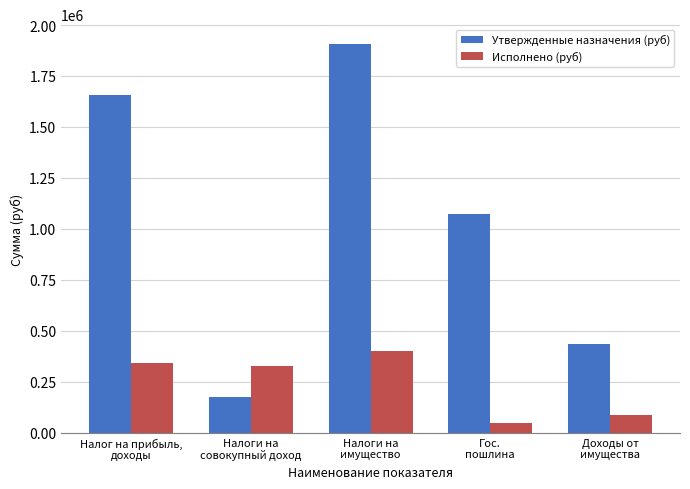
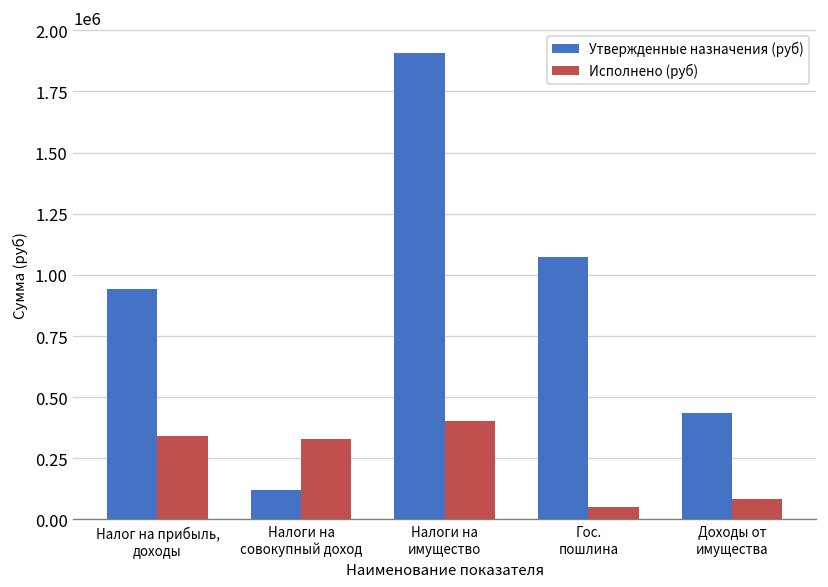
Утвержденные назначения (руб), Налог на прибыль, доходы: 1660000 -> 940000
Утвержденные назначения (руб), Налоги на совокупный доход: 170000 -> 120000
